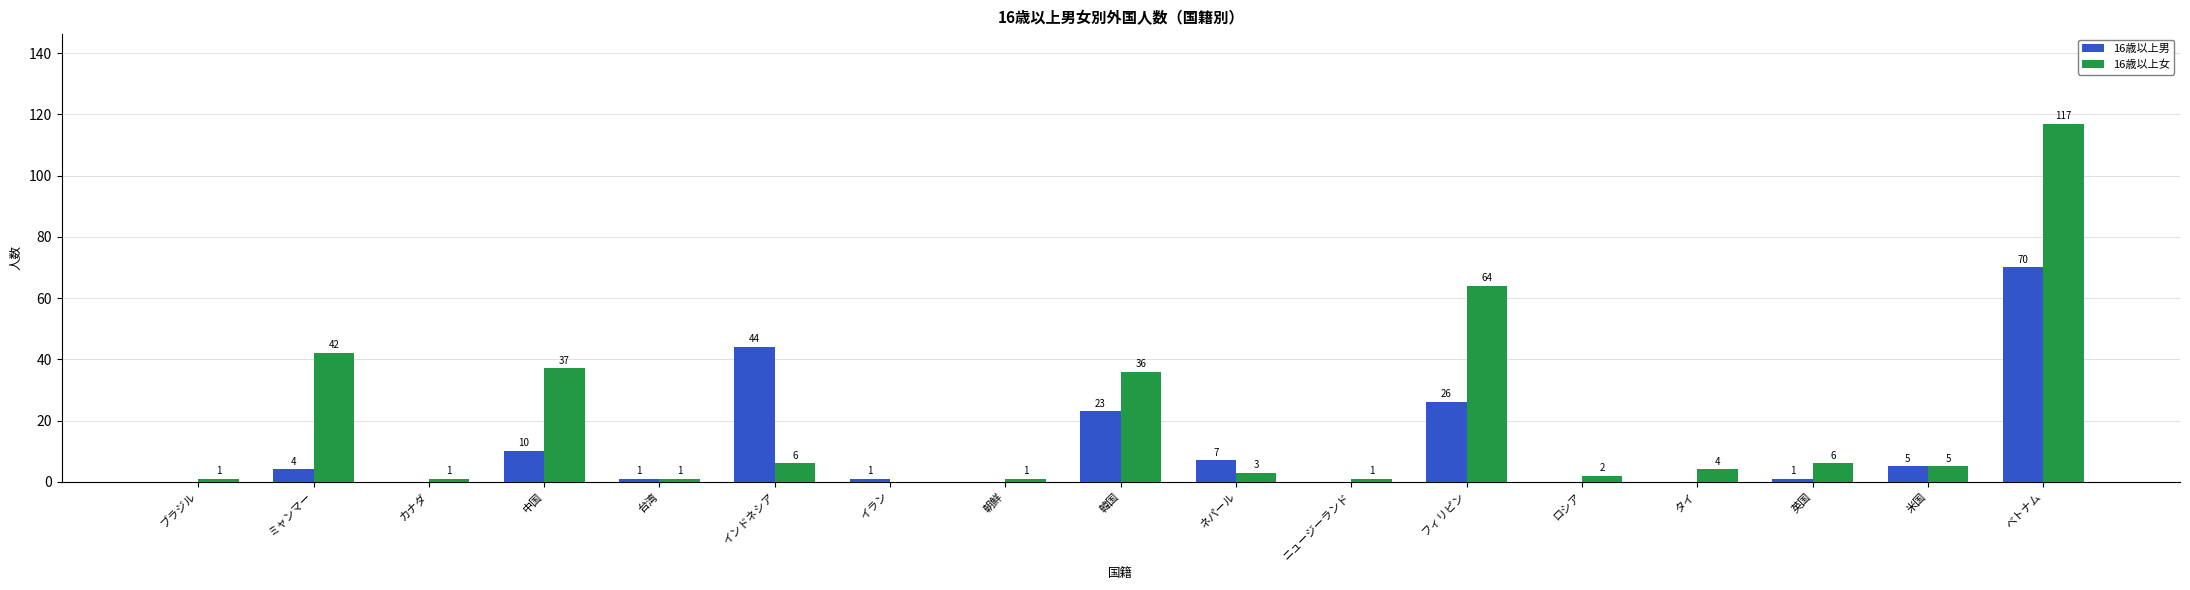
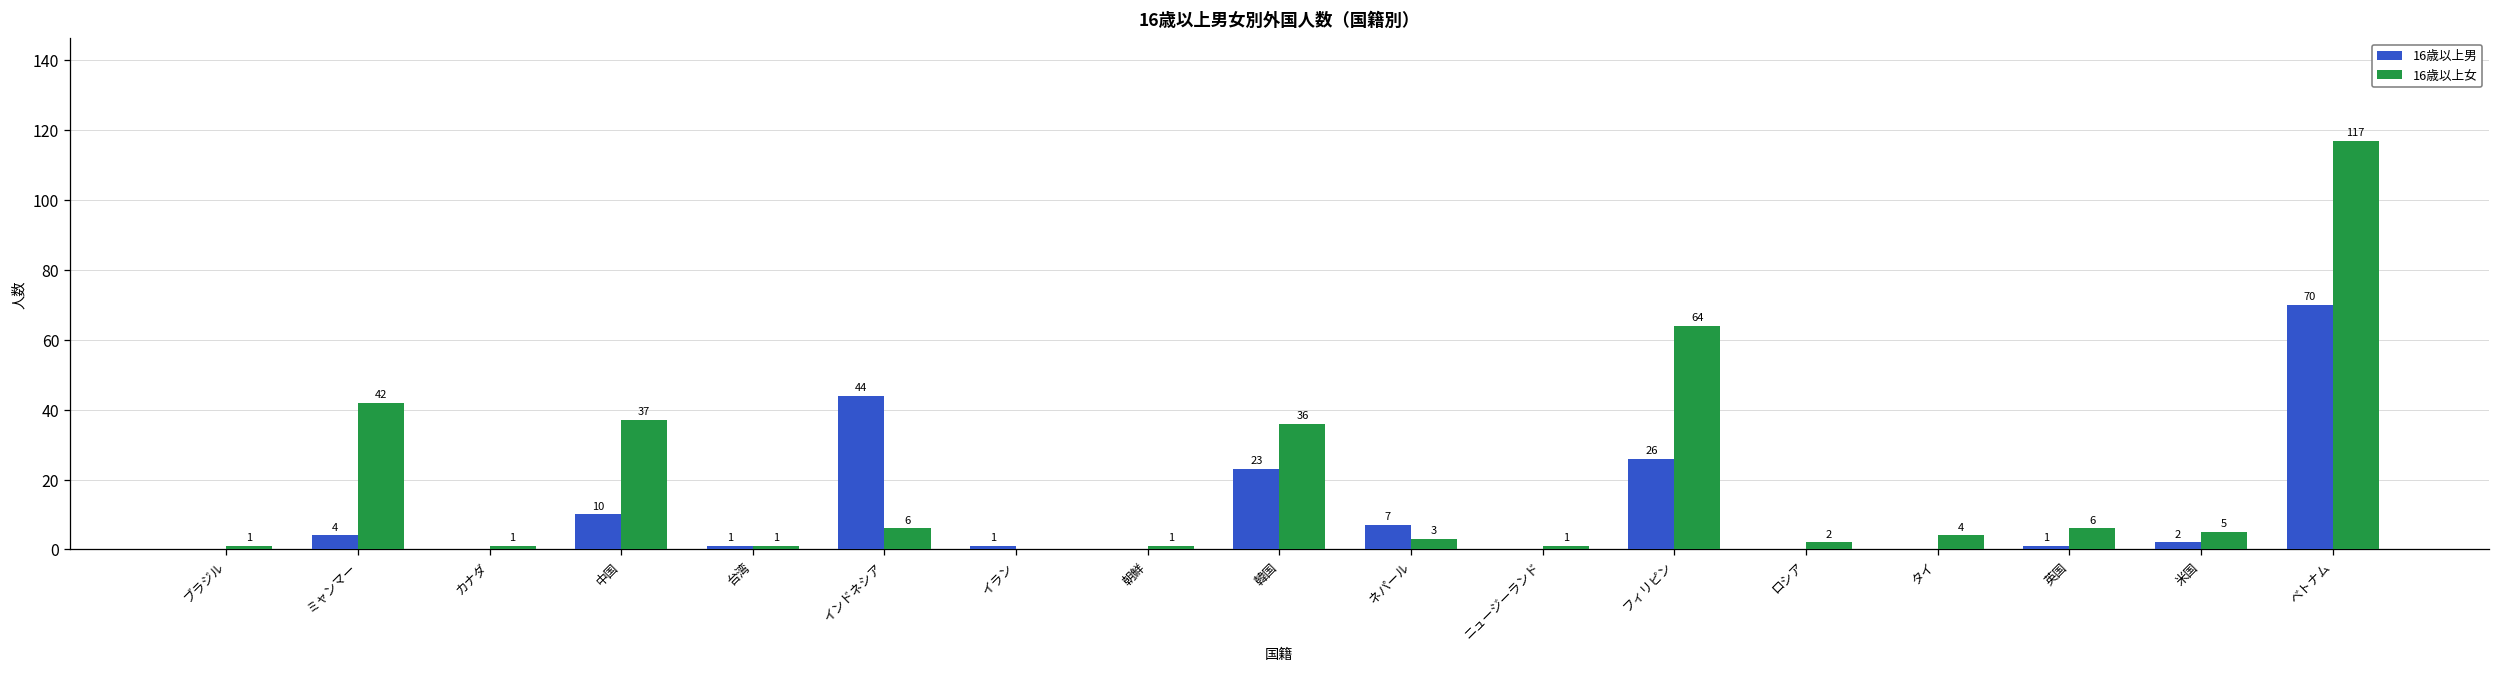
16歳以上男, 米国: 5 -> 2
